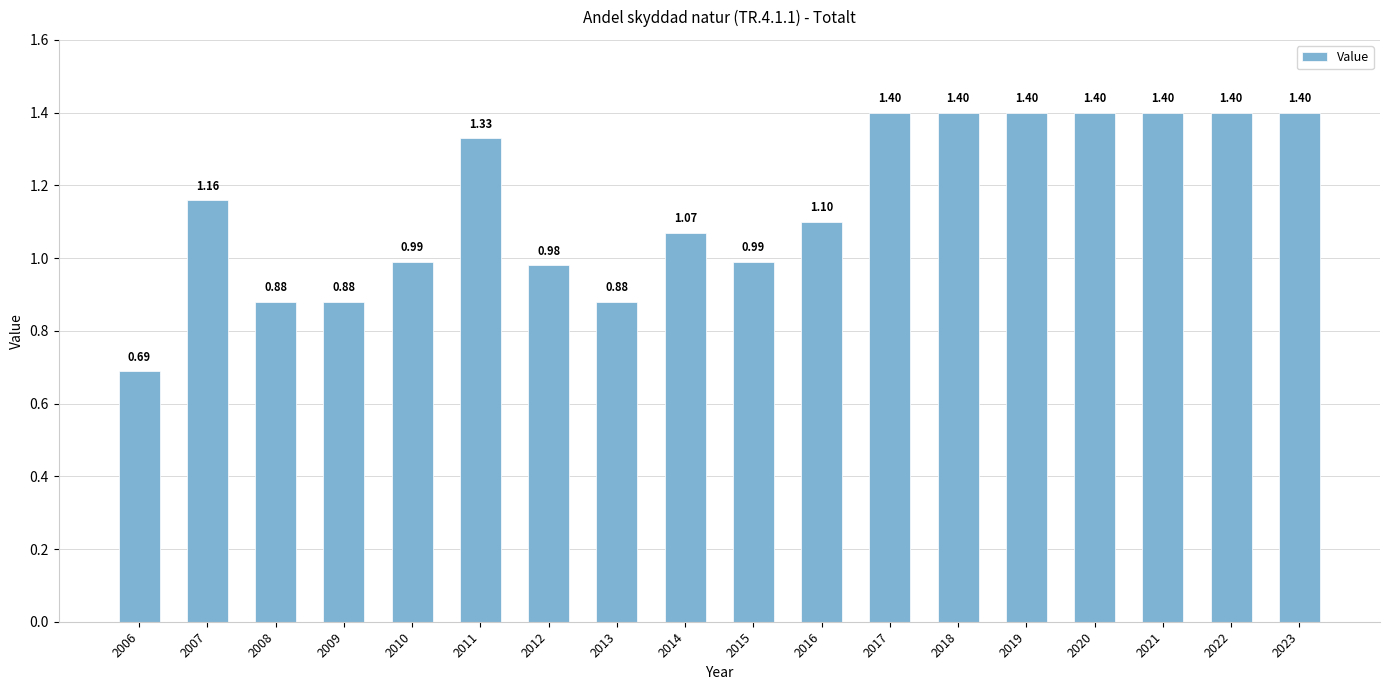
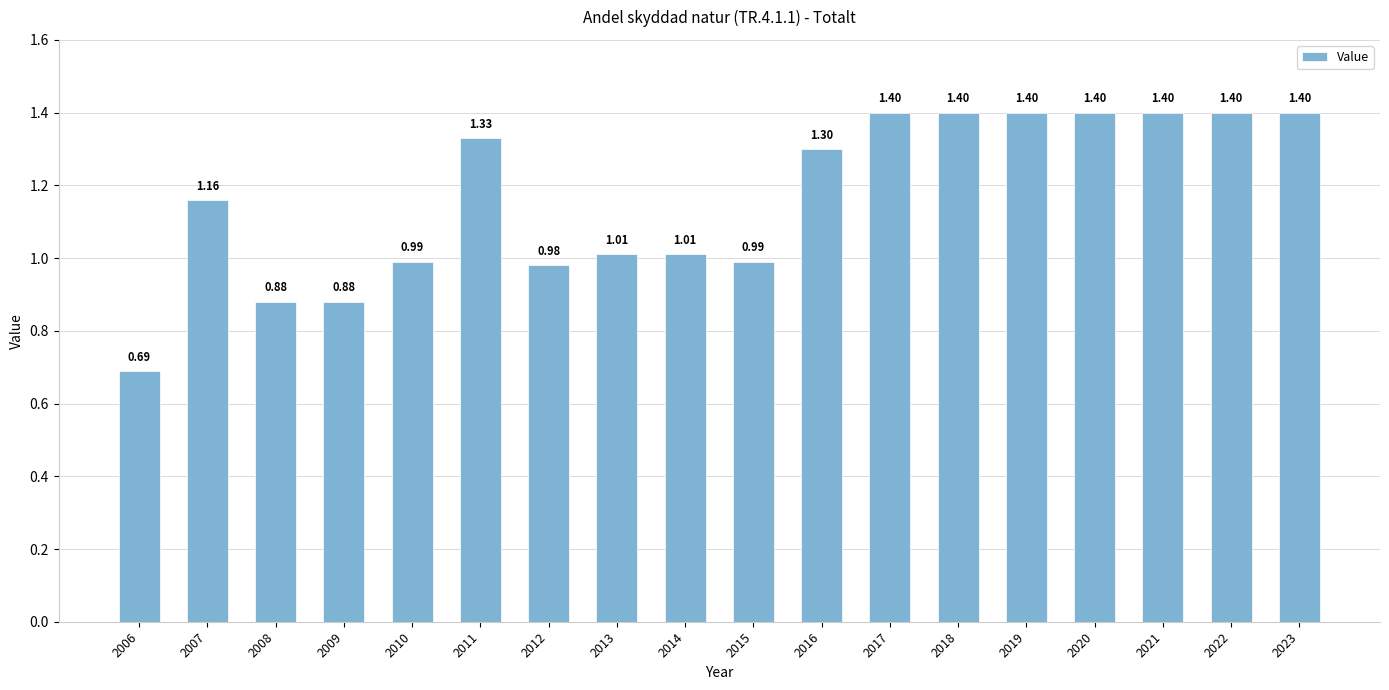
2013: 0.88 -> 1.01
2014: 1.07 -> 1.01
2016: 1.10 -> 1.30
